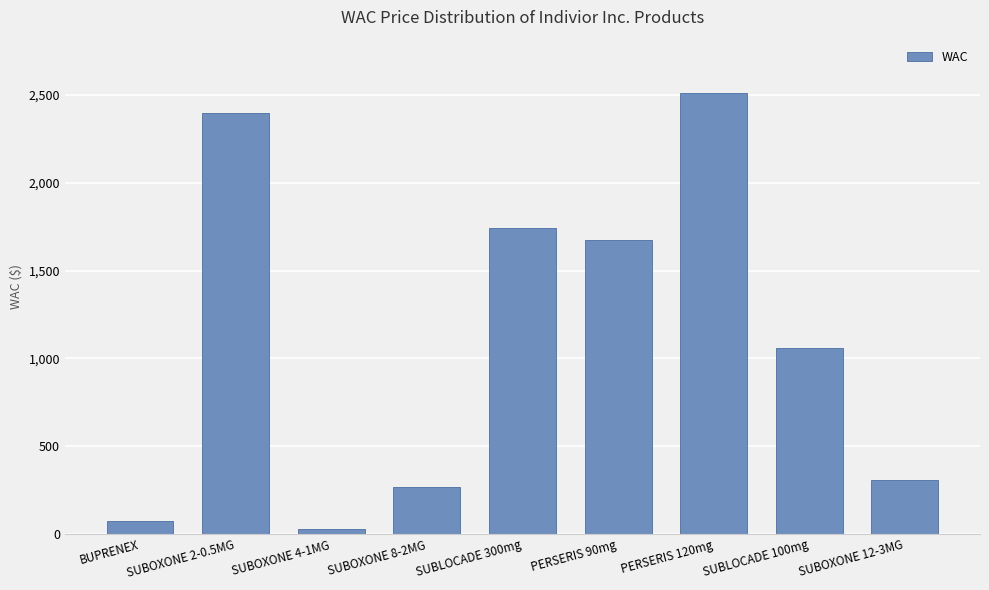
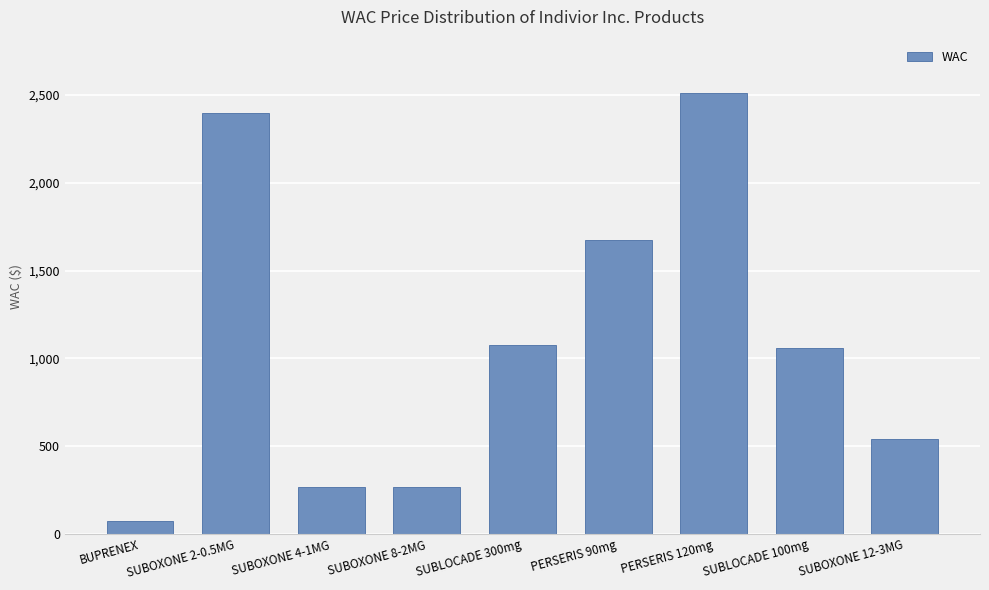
SUBOXONE 4-1MG: 30 -> 270
SUBLOCADE 300mg: 1,740 -> 1,080
SUBOXONE 12-3MG: 310 -> 540
